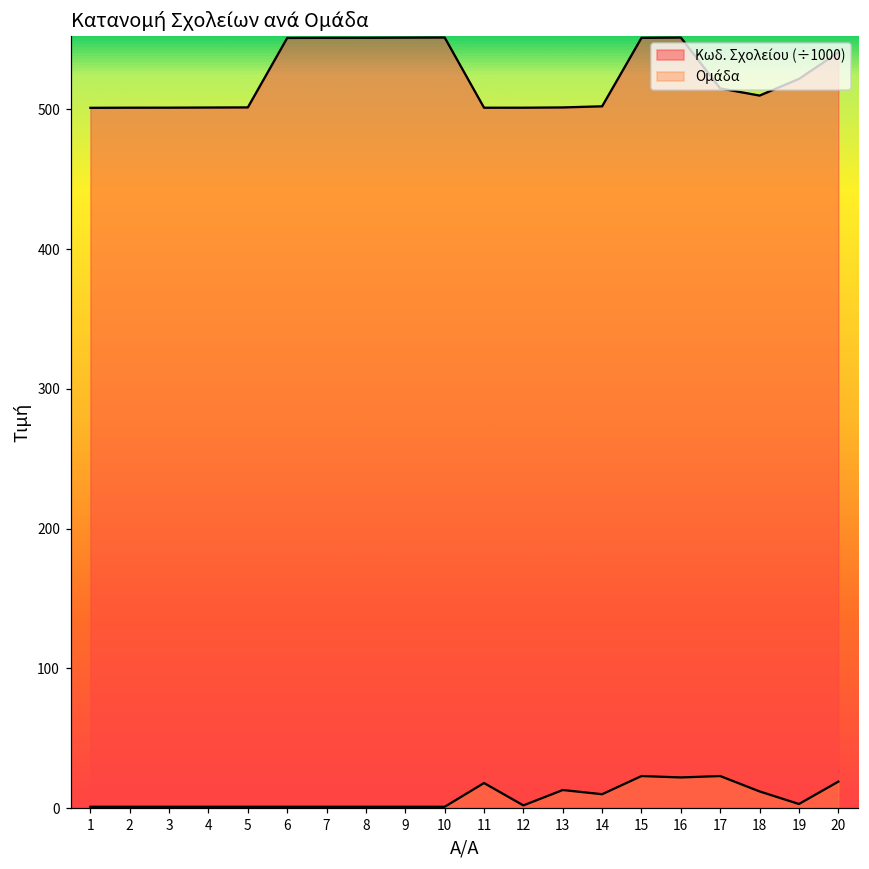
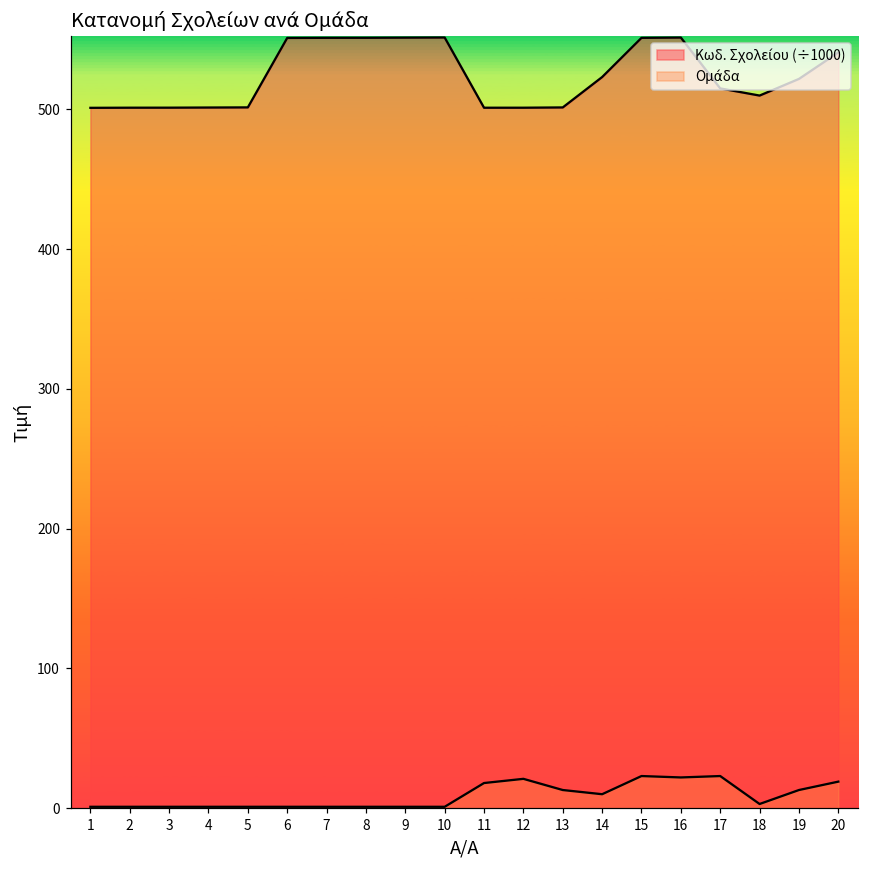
Ομάδα, 12: 2 -> 21
Κωδ. Σχολείου (÷1000), 14: 502 -> 523
Ομάδα, 18: 12 -> 3
Ομάδα, 19: 3 -> 13
